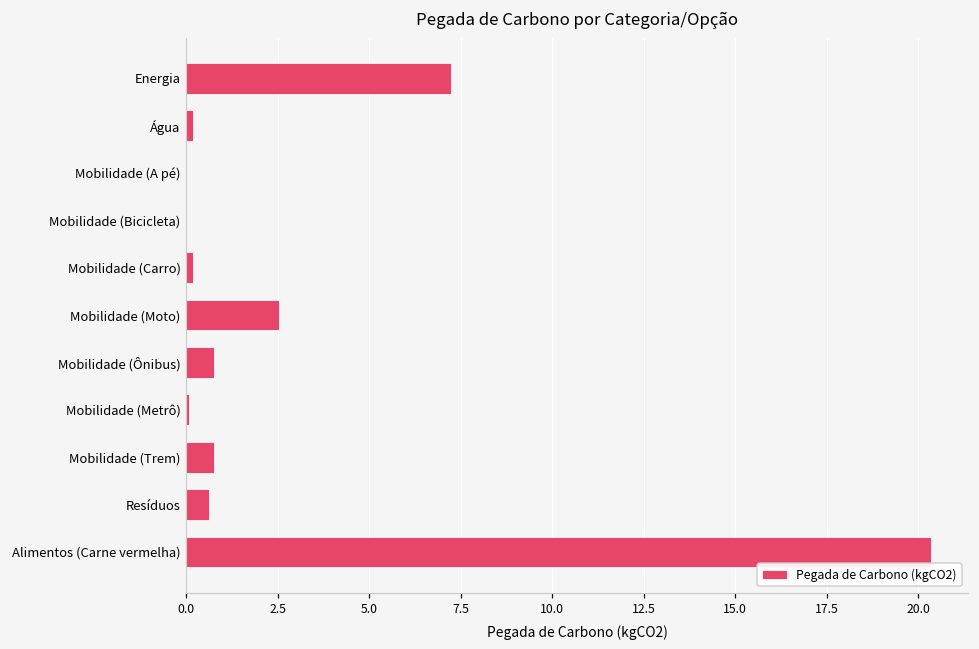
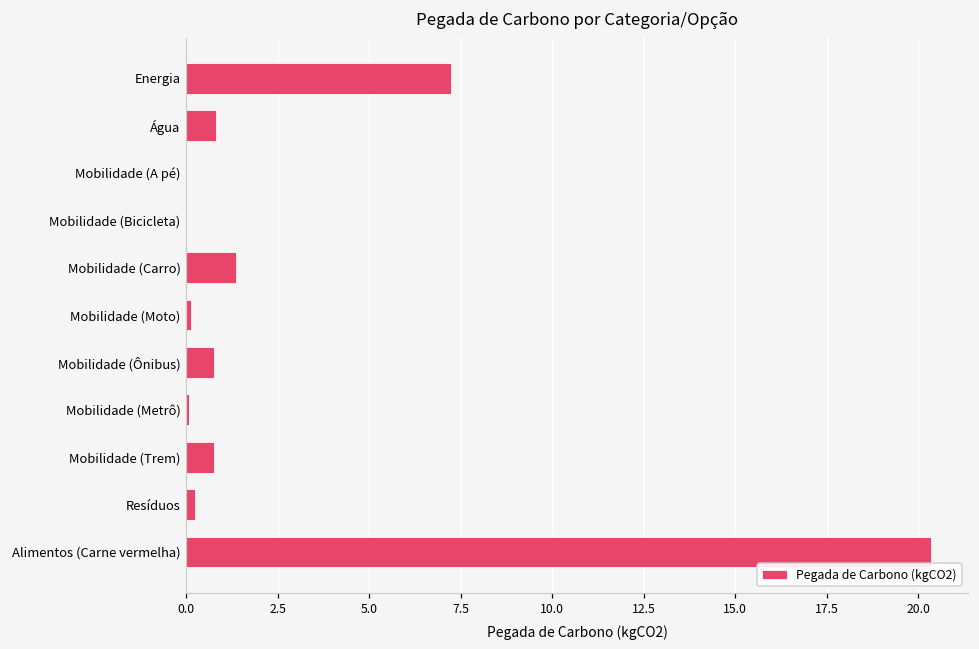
Água: 0.2 -> 0.8
Mobilidade (Carro): 0.2 -> 1.4
Mobilidade (Moto): 2.5 -> 0.1
Resíduos: 0.6 -> 0.2
